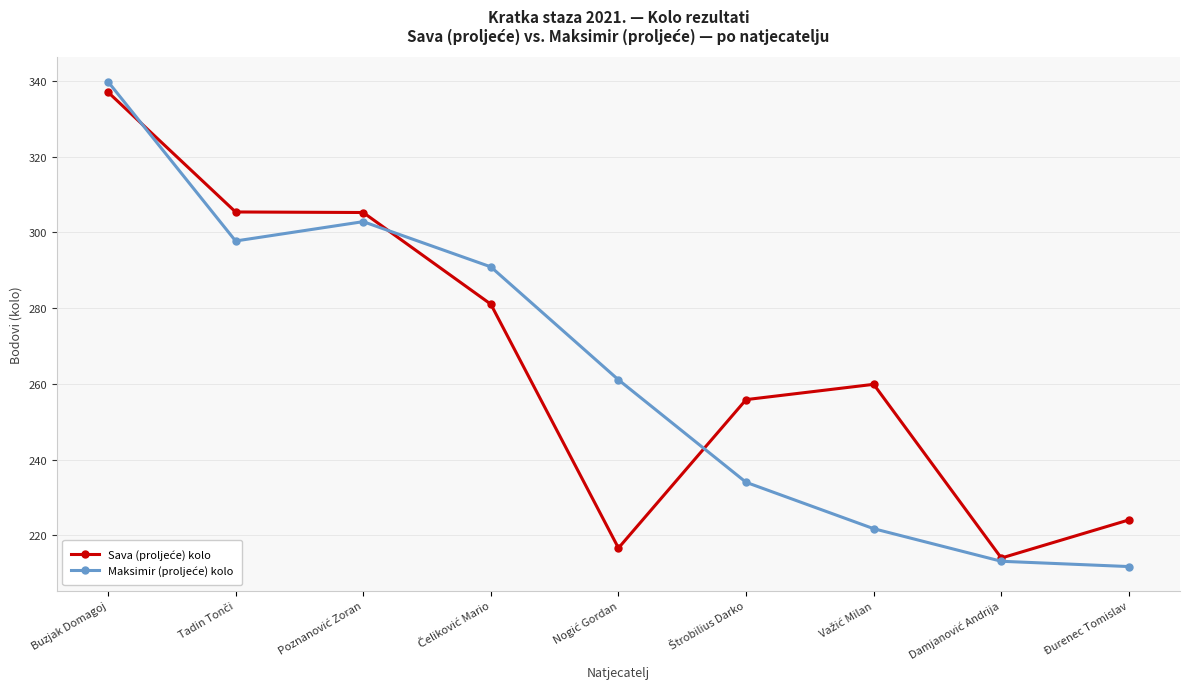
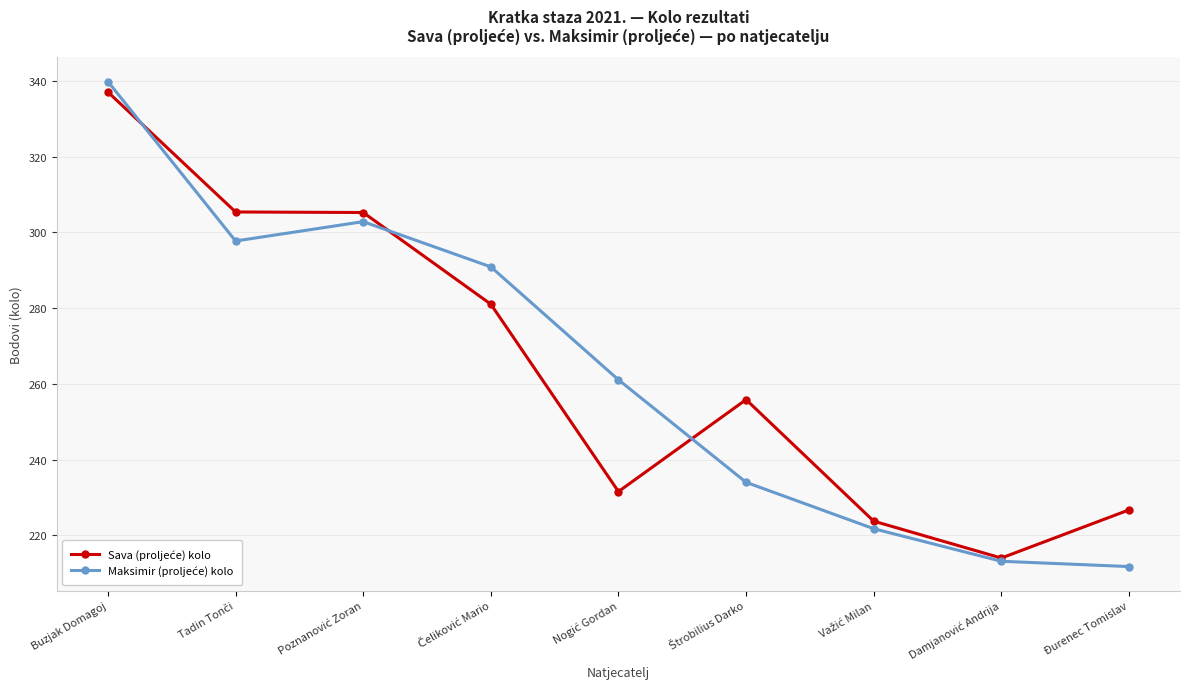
Sava (proljeće) kolo, Nogić Gordan: 217 -> 232
Sava (proljeće) kolo, Važić Milan: 260 -> 224
Sava (proljeće) kolo, Đurenec Tomislav: 224 -> 227
